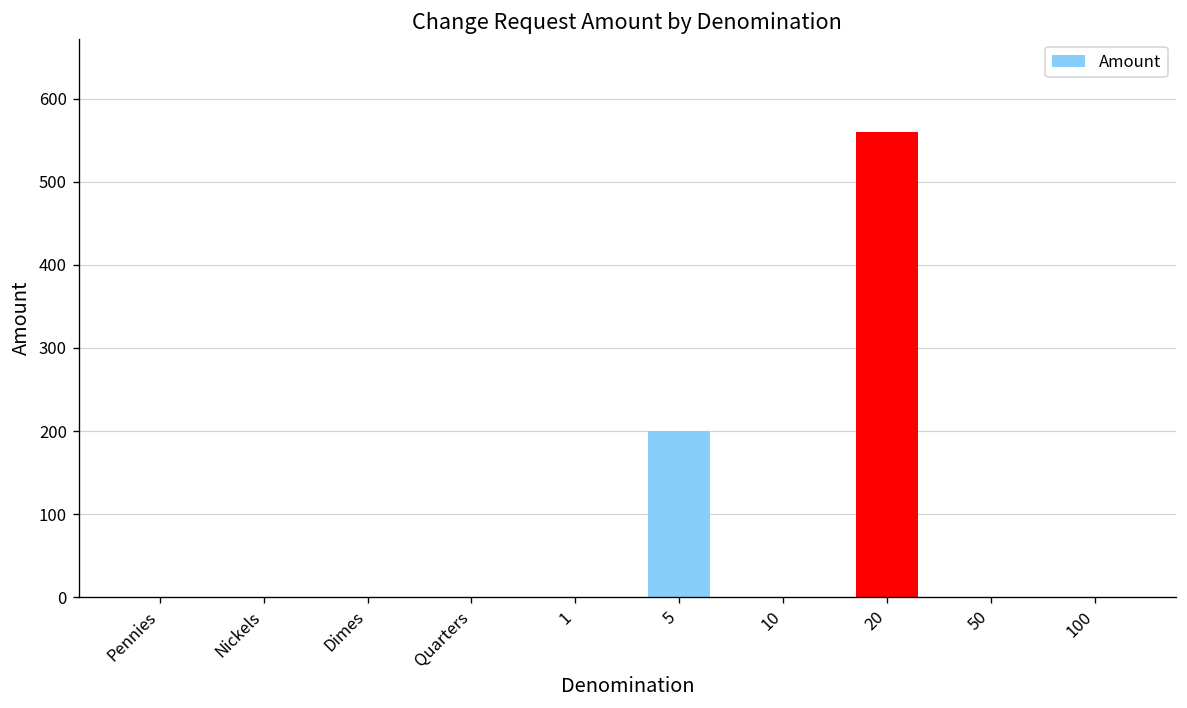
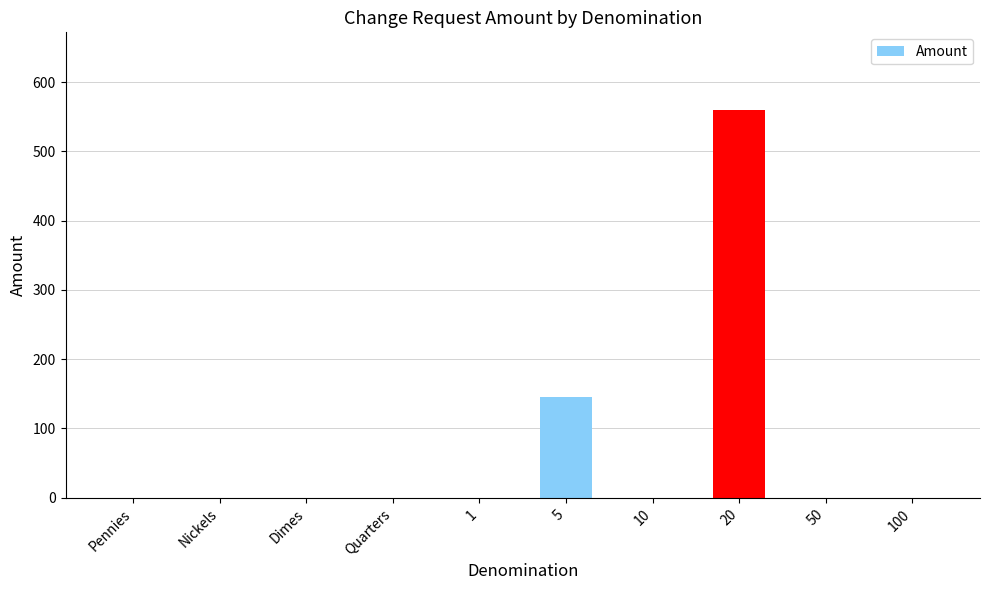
5: 200 -> 150
